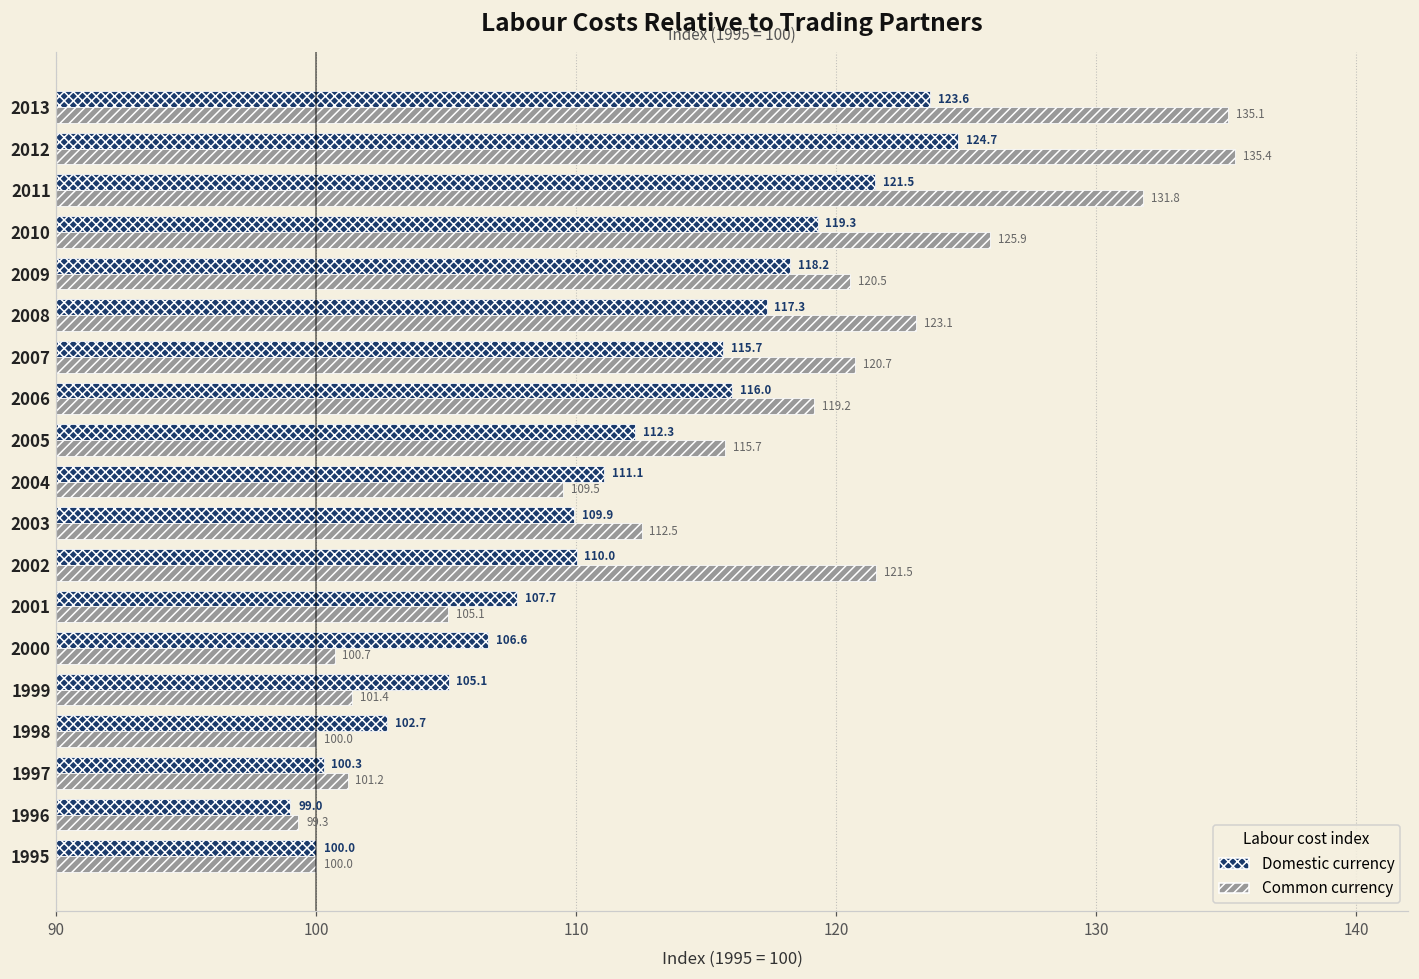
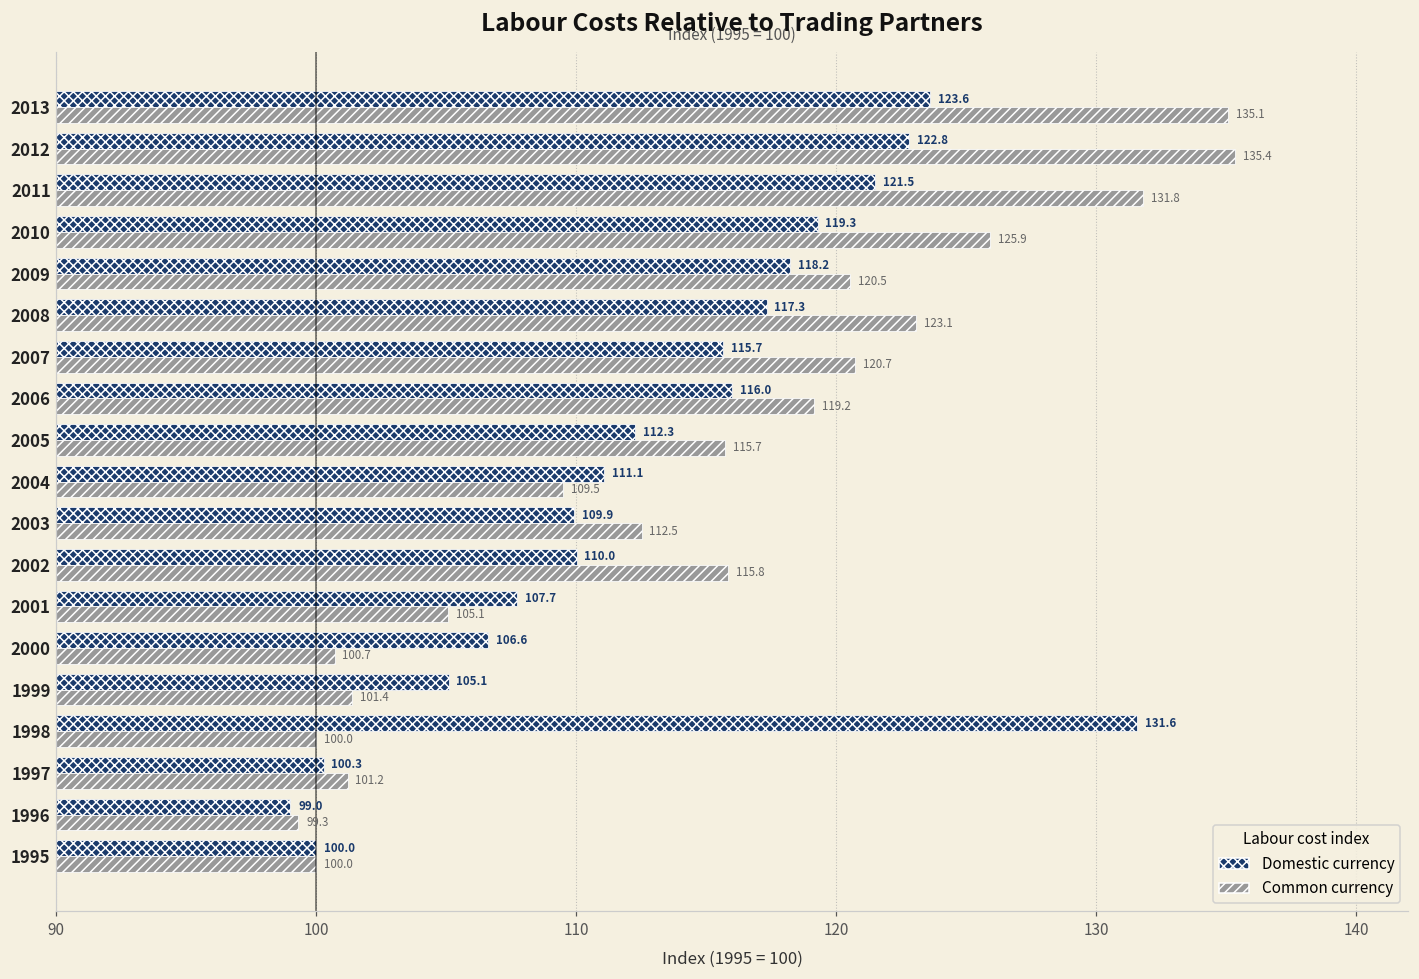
Domestic currency, 2012: 124.7 -> 122.8
Common currency, 2002: 121.5 -> 115.8
Domestic currency, 1998: 102.7 -> 131.6
